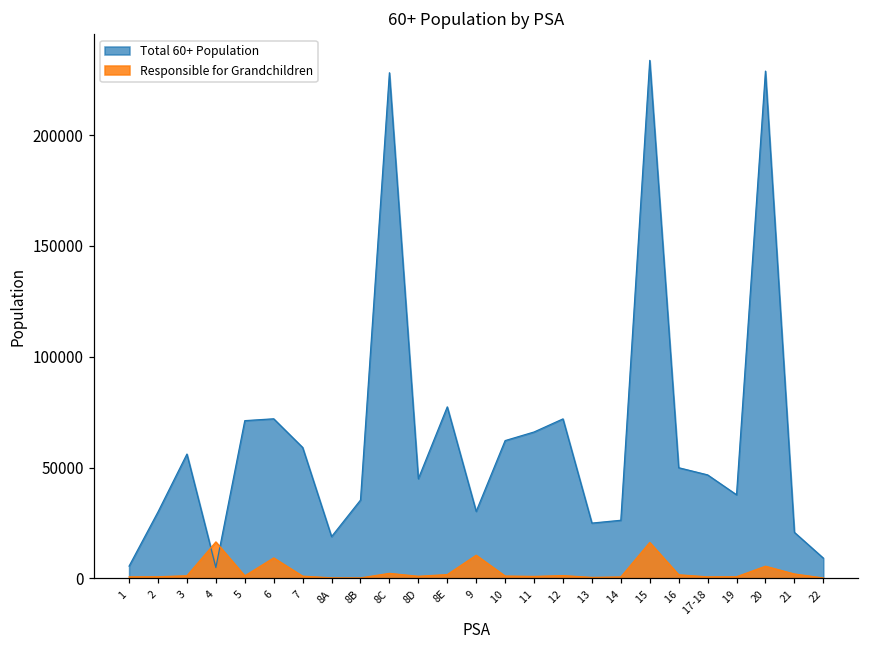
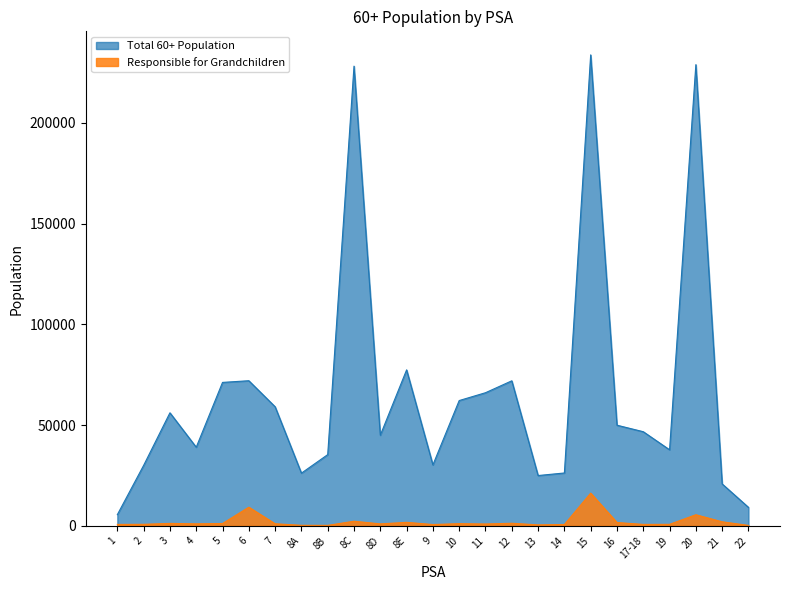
Total 60+ Population, 4: 5000 -> 39000
Responsible for Grandchildren, 4: 16000 -> 1000
Total 60+ Population, 8A: 19000 -> 26000
Responsible for Grandchildren, 9: 10000 -> 1000
